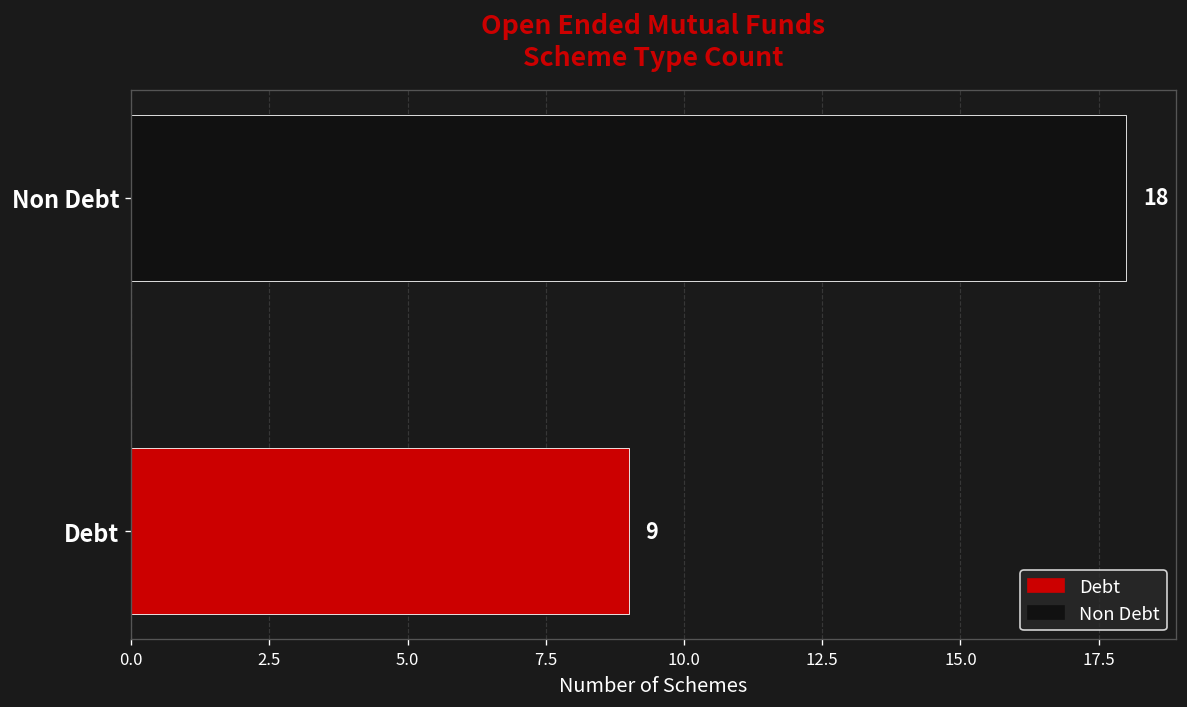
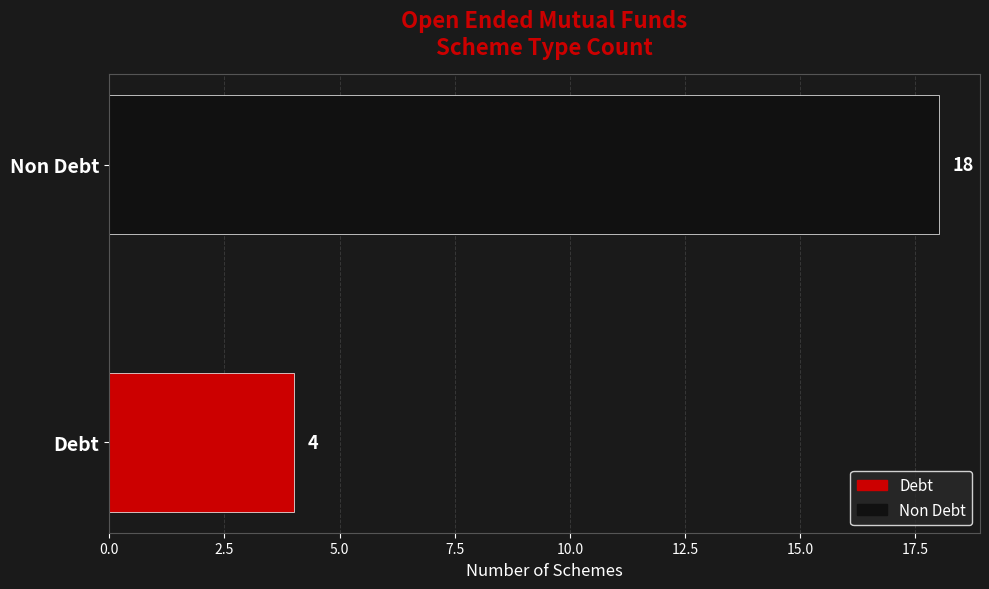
Debt: 9 -> 4
